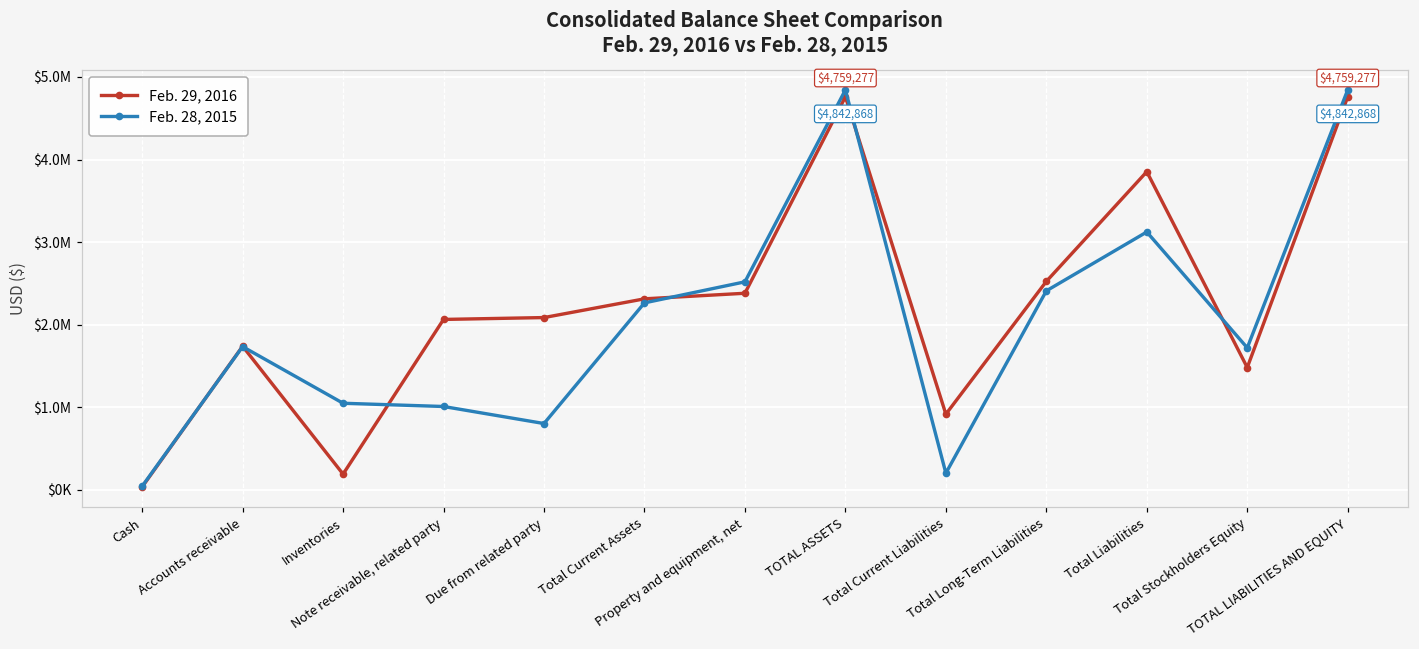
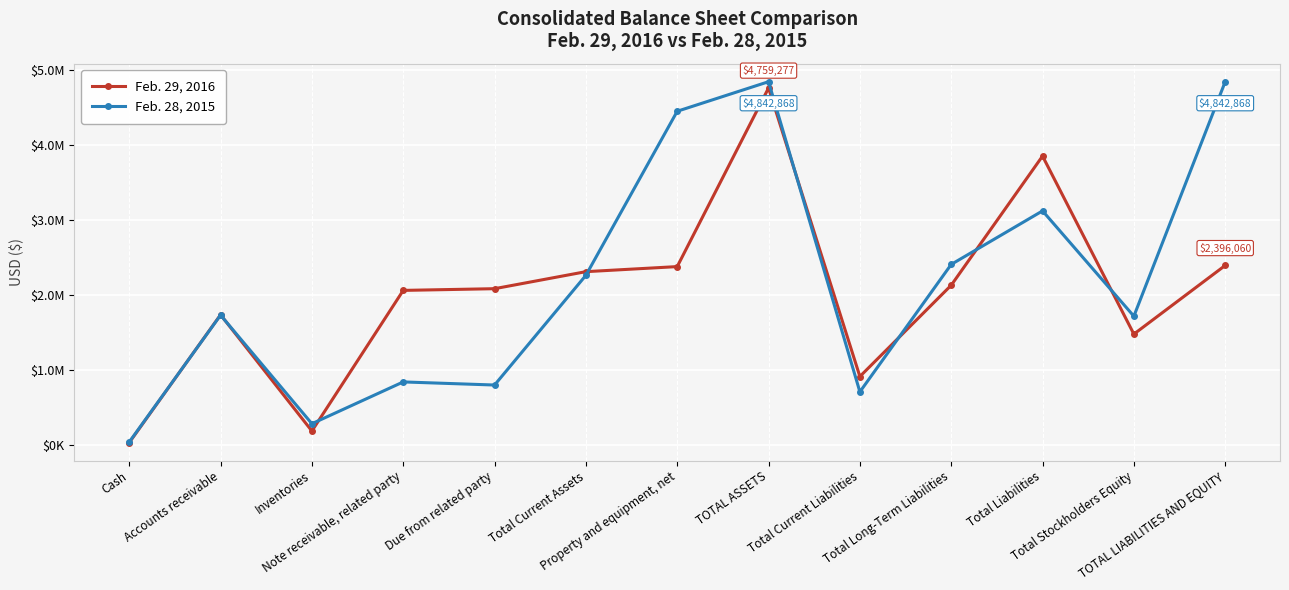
Feb. 28, 2015, Inventories: $1000000 -> $300000
Feb. 28, 2015, Note receivable, related party: $1000000 -> $800000
Feb. 28, 2015, Property and equipment, net: $2500000 -> $4400000
Feb. 28, 2015, Total Current Liabilities: $200000 -> $700000
Feb. 29, 2016, Total Long-Term Liabilities: $2500000 -> $2100000
Feb. 29, 2016, TOTAL LIABILITIES AND EQUITY: $4,759,277 -> $2,396,060
